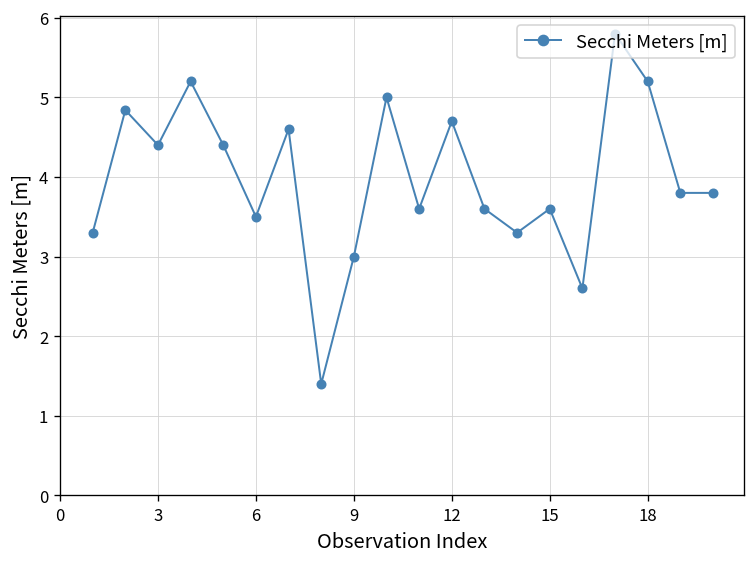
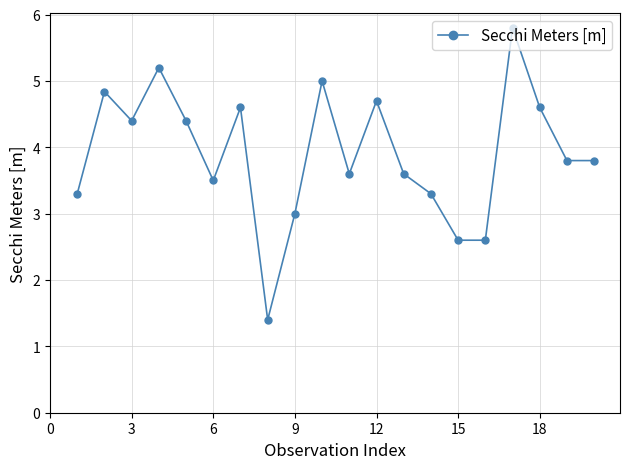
15: 3.6 -> 2.6
18: 5.2 -> 4.6
